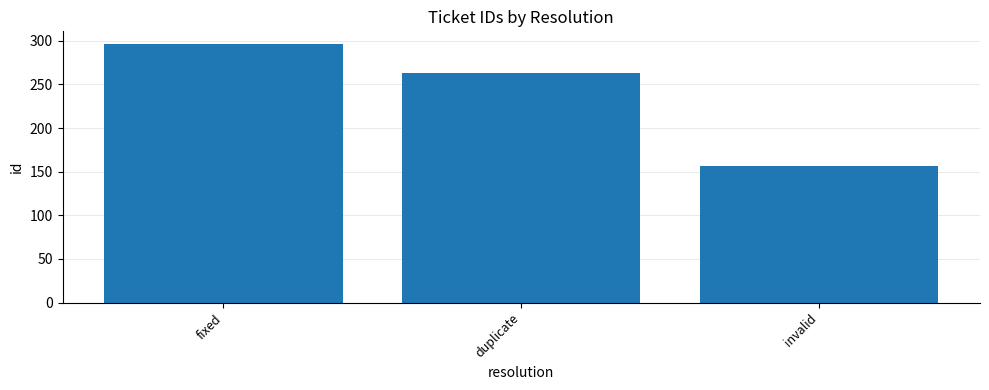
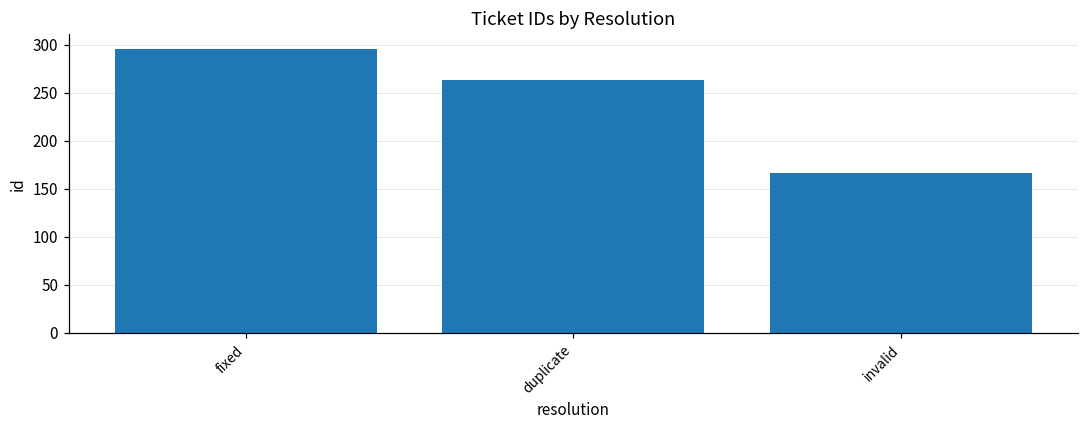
invalid: 160 -> 170
